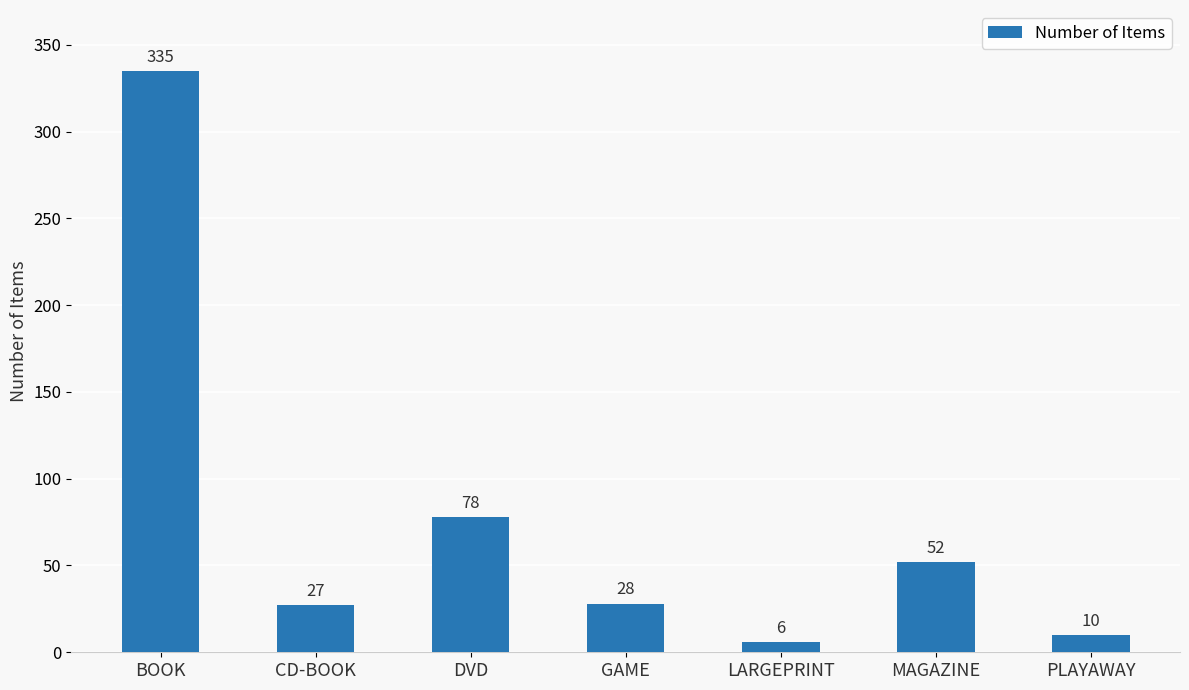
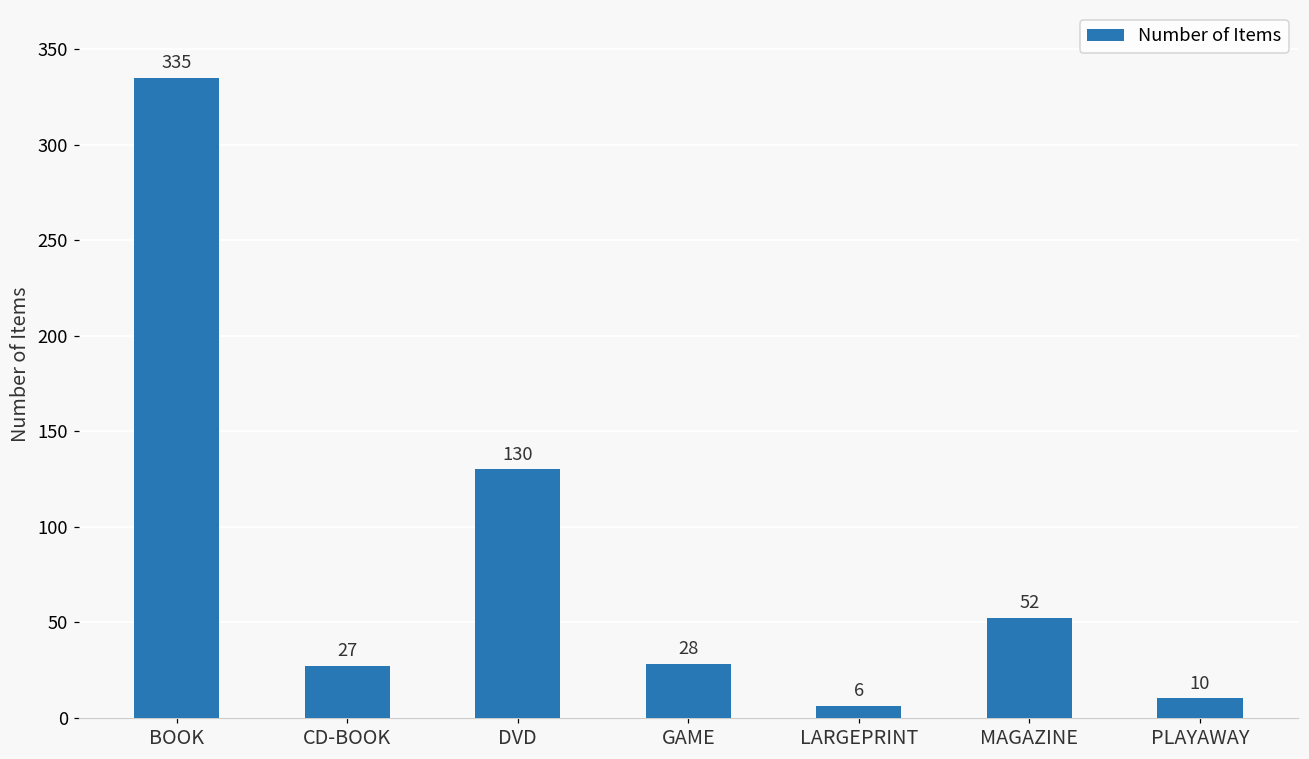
DVD: 78 -> 130
